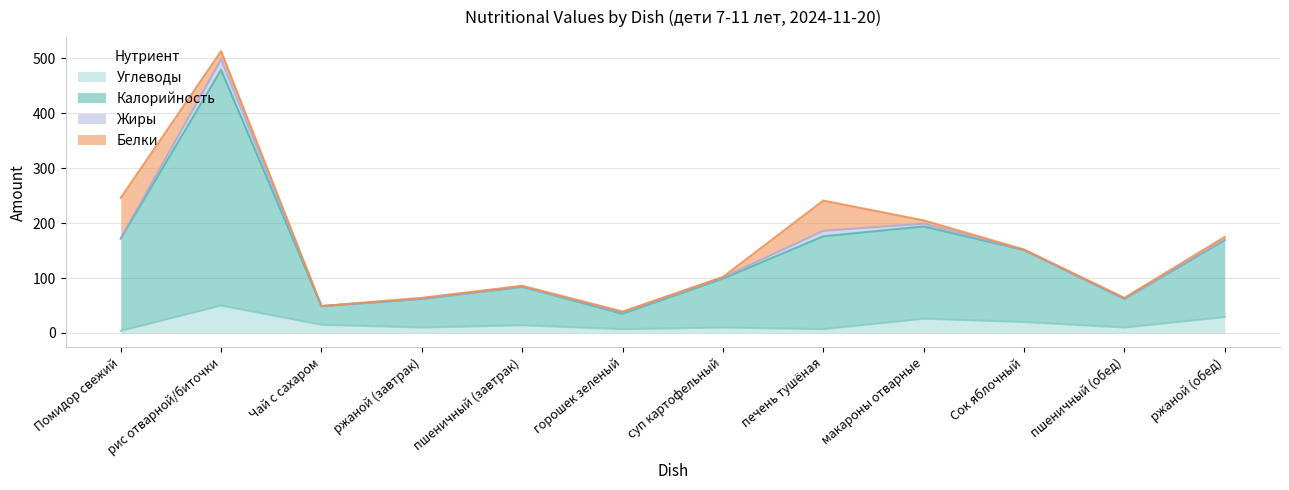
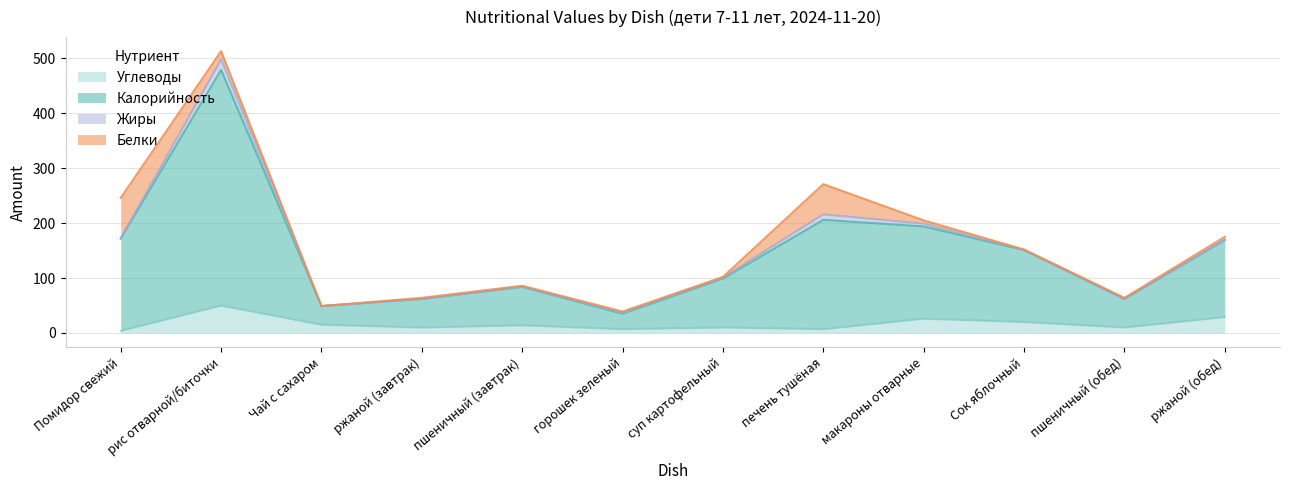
Калорийность, печень тушёная: 170 -> 200
